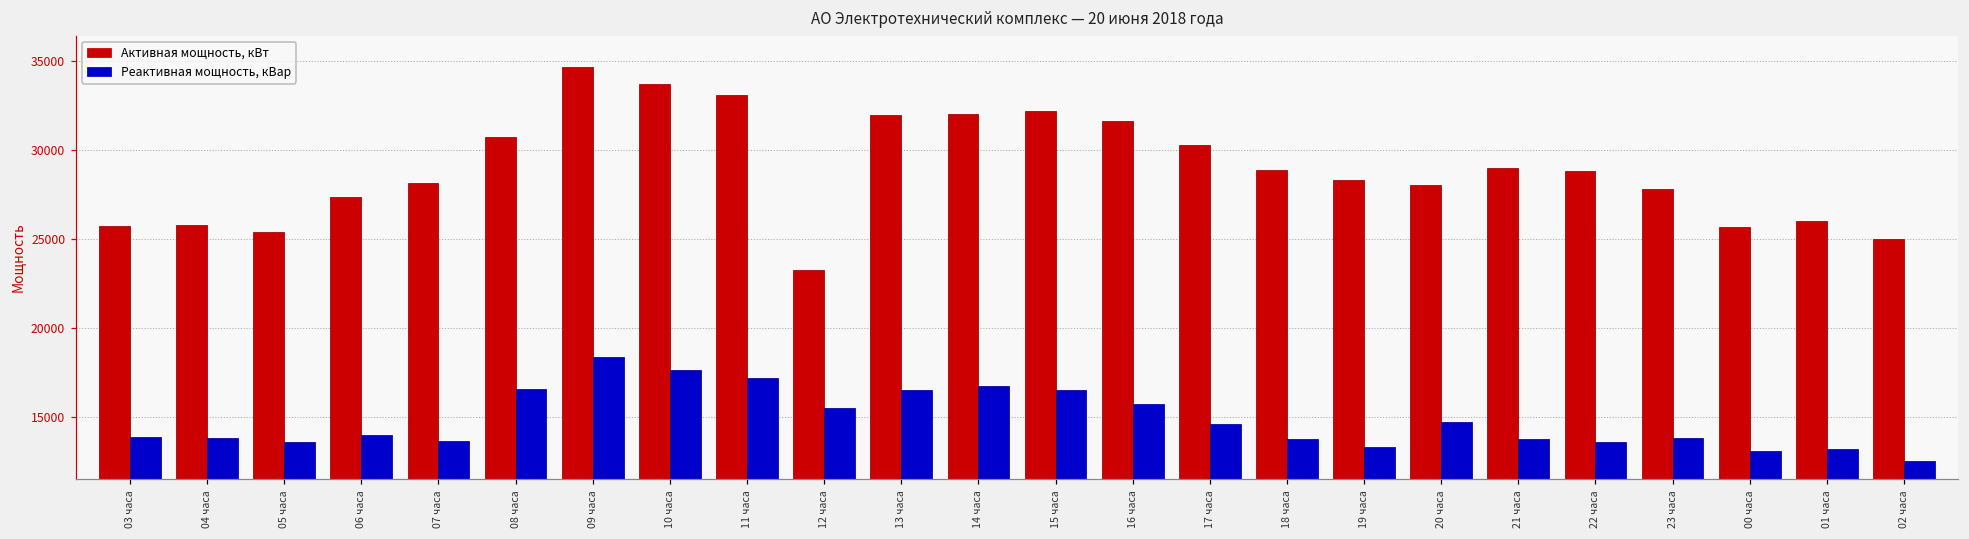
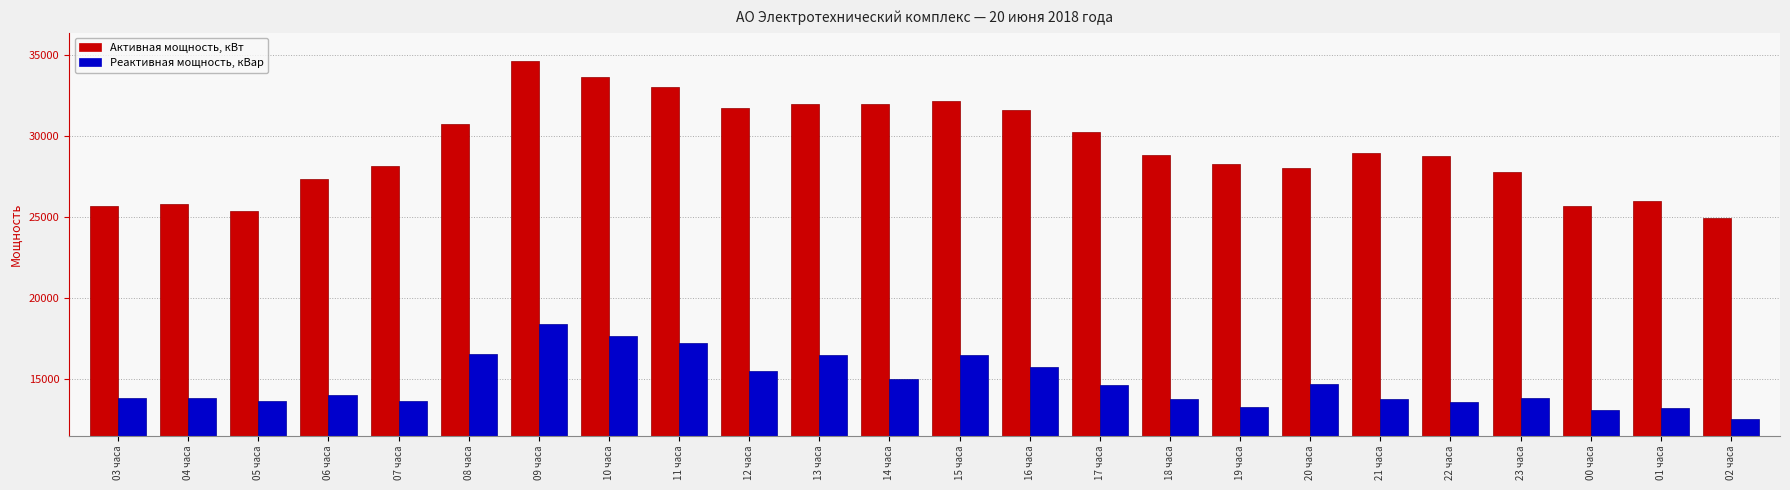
Активная мощность, кВт, 12 часа: 23300 -> 31700
Реактивная мощность, кВар, 14 часа: 16800 -> 15000
